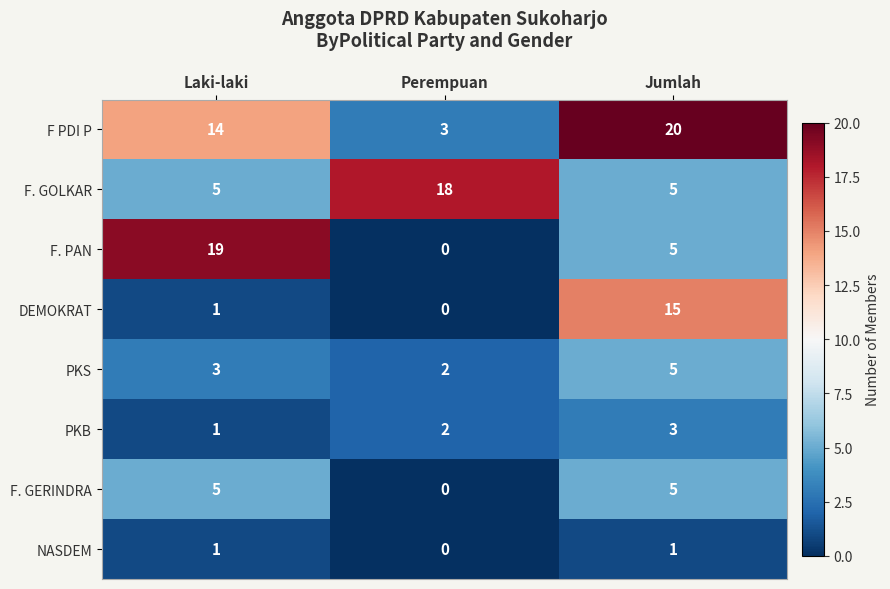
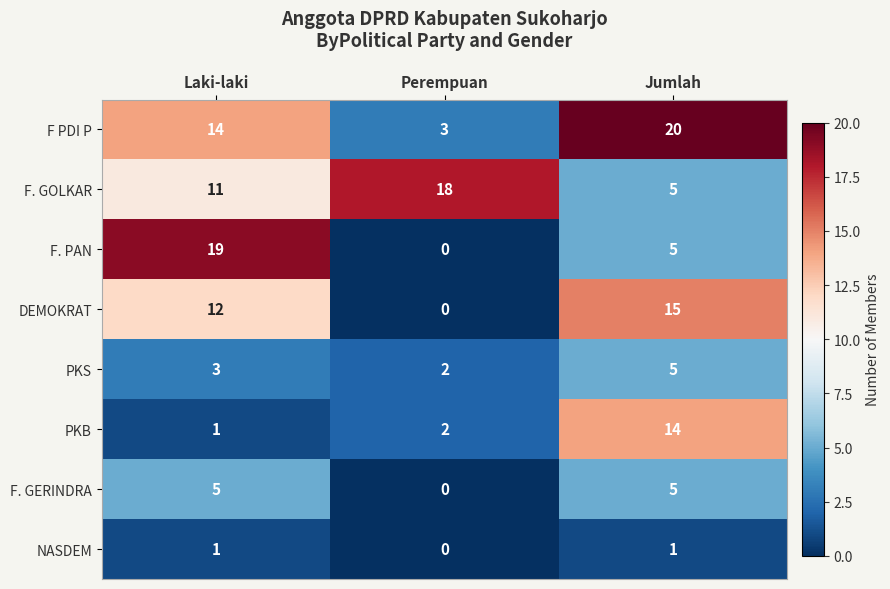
F. GOLKAR, Laki-laki: 5 -> 11
DEMOKRAT, Laki-laki: 1 -> 12
PKB, Jumlah: 3 -> 14
